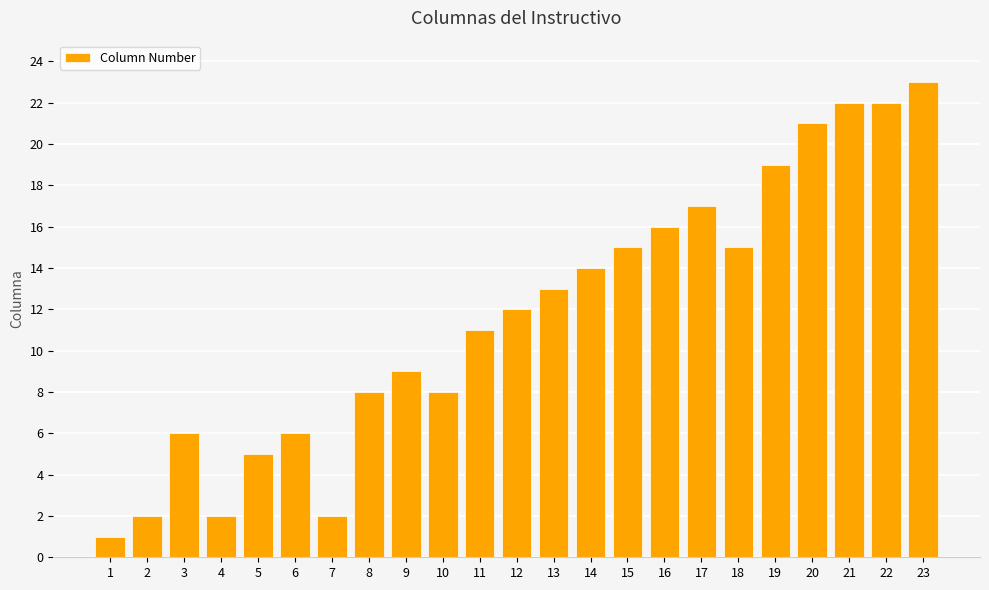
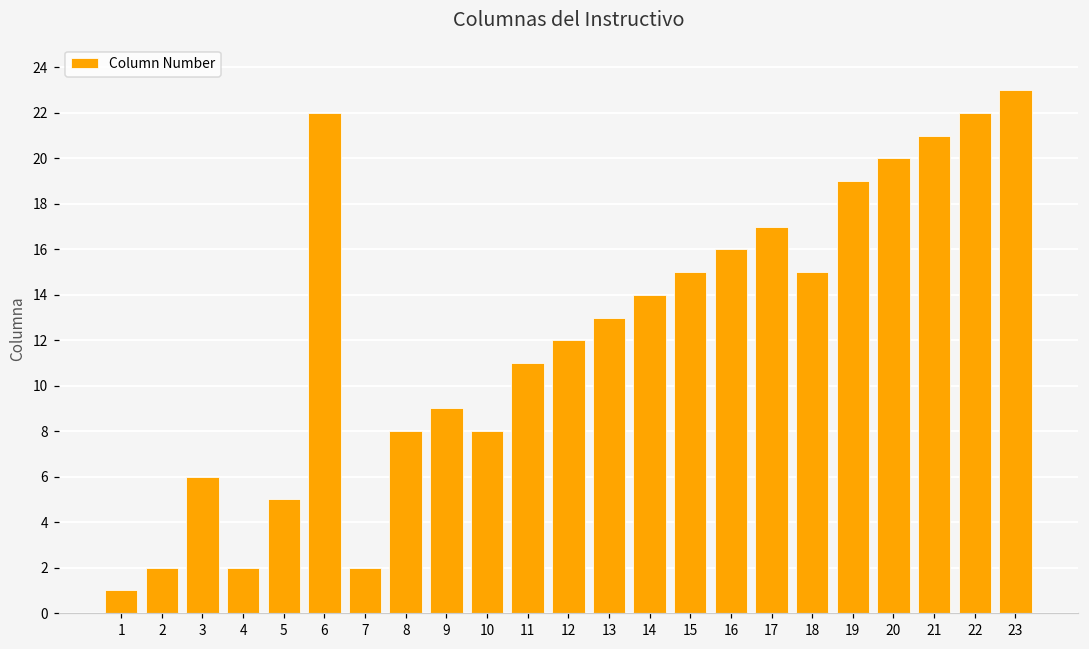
6: 6 -> 22
20: 21 -> 20
21: 22 -> 21
